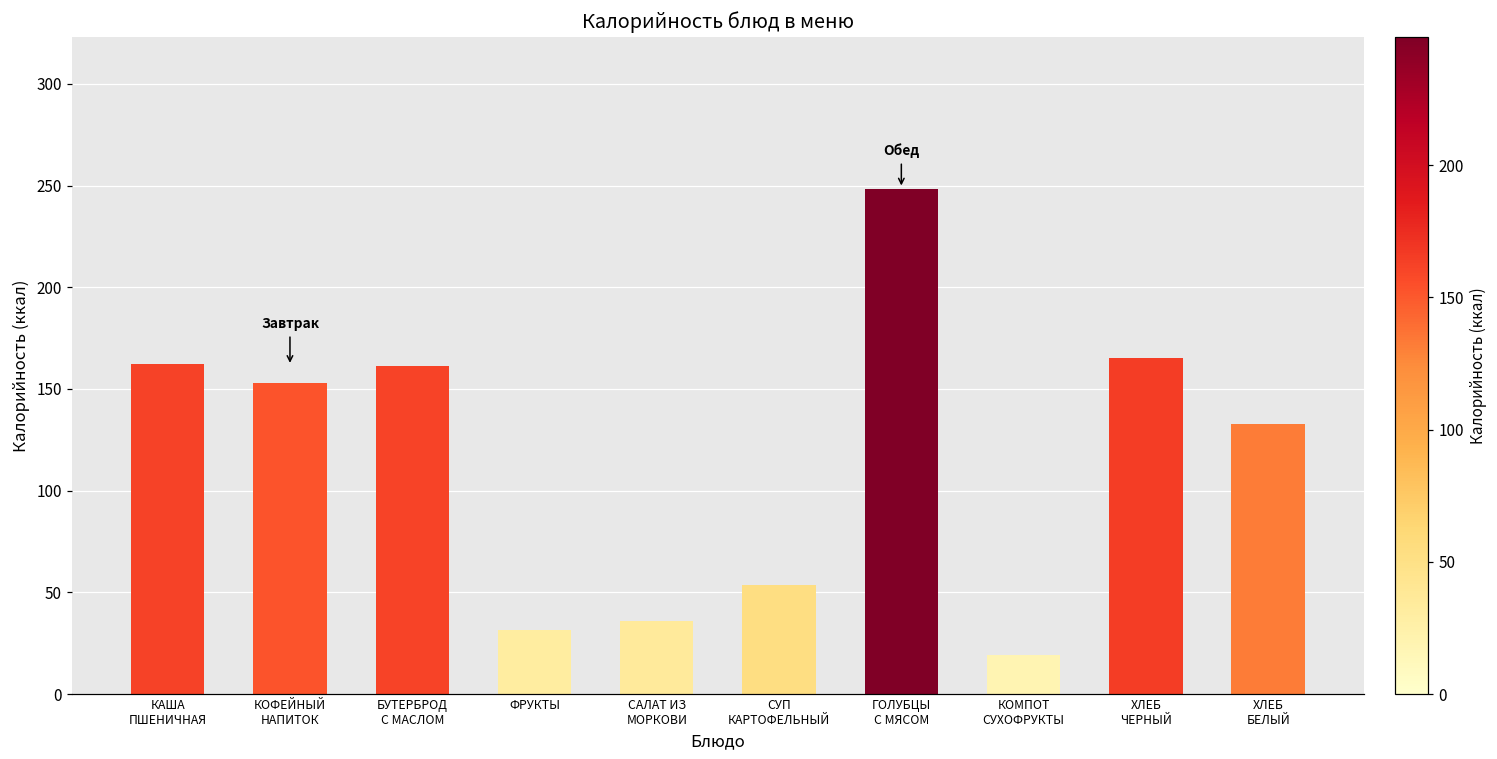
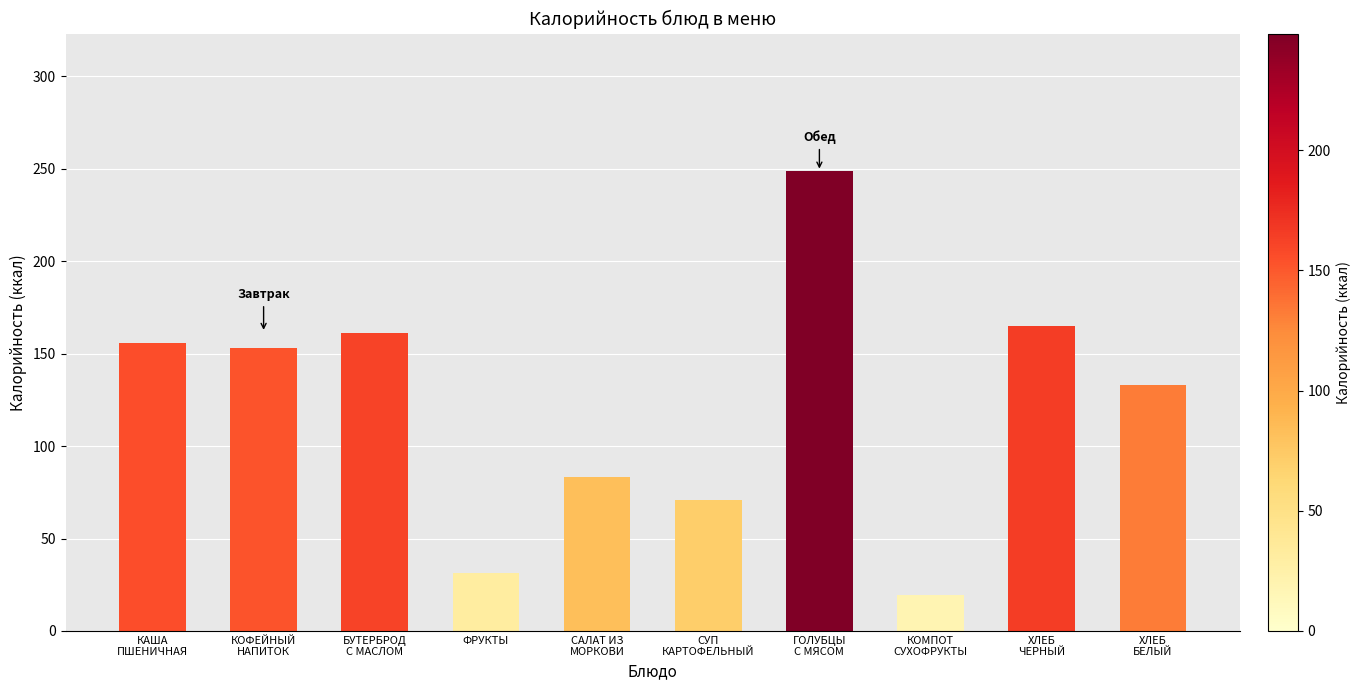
КАША ПШЕНИЧНАЯ: 162 -> 156
САЛАТ ИЗ МОРКОВИ: 36 -> 83
СУП КАРТОФЕЛЬНЫЙ: 54 -> 71
